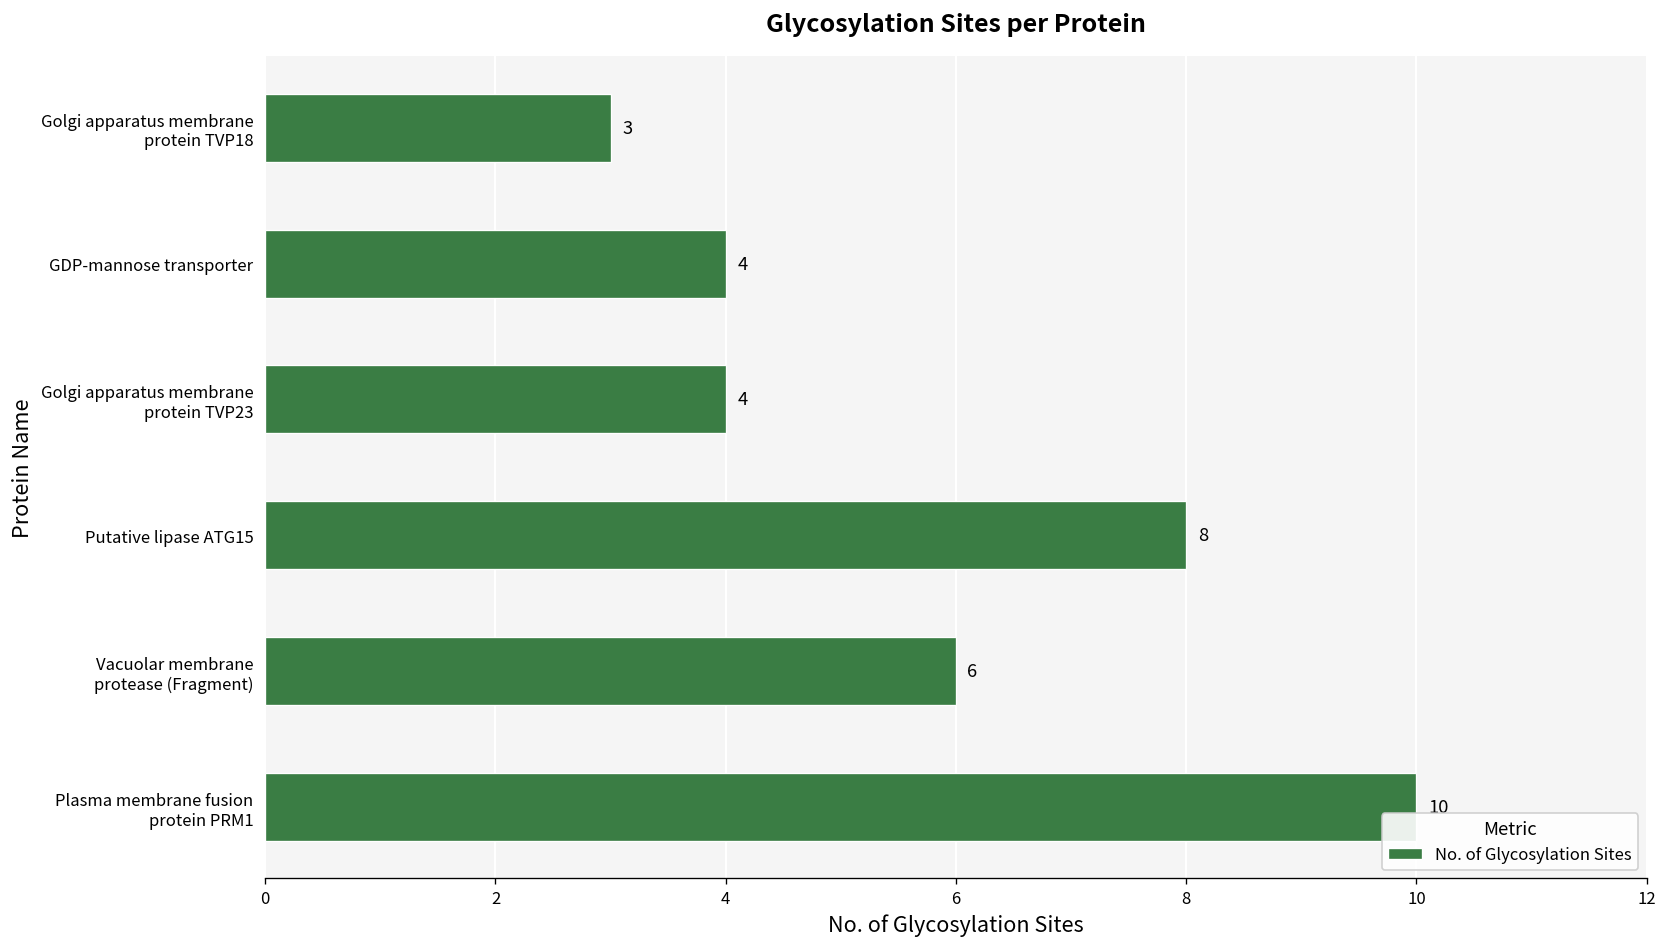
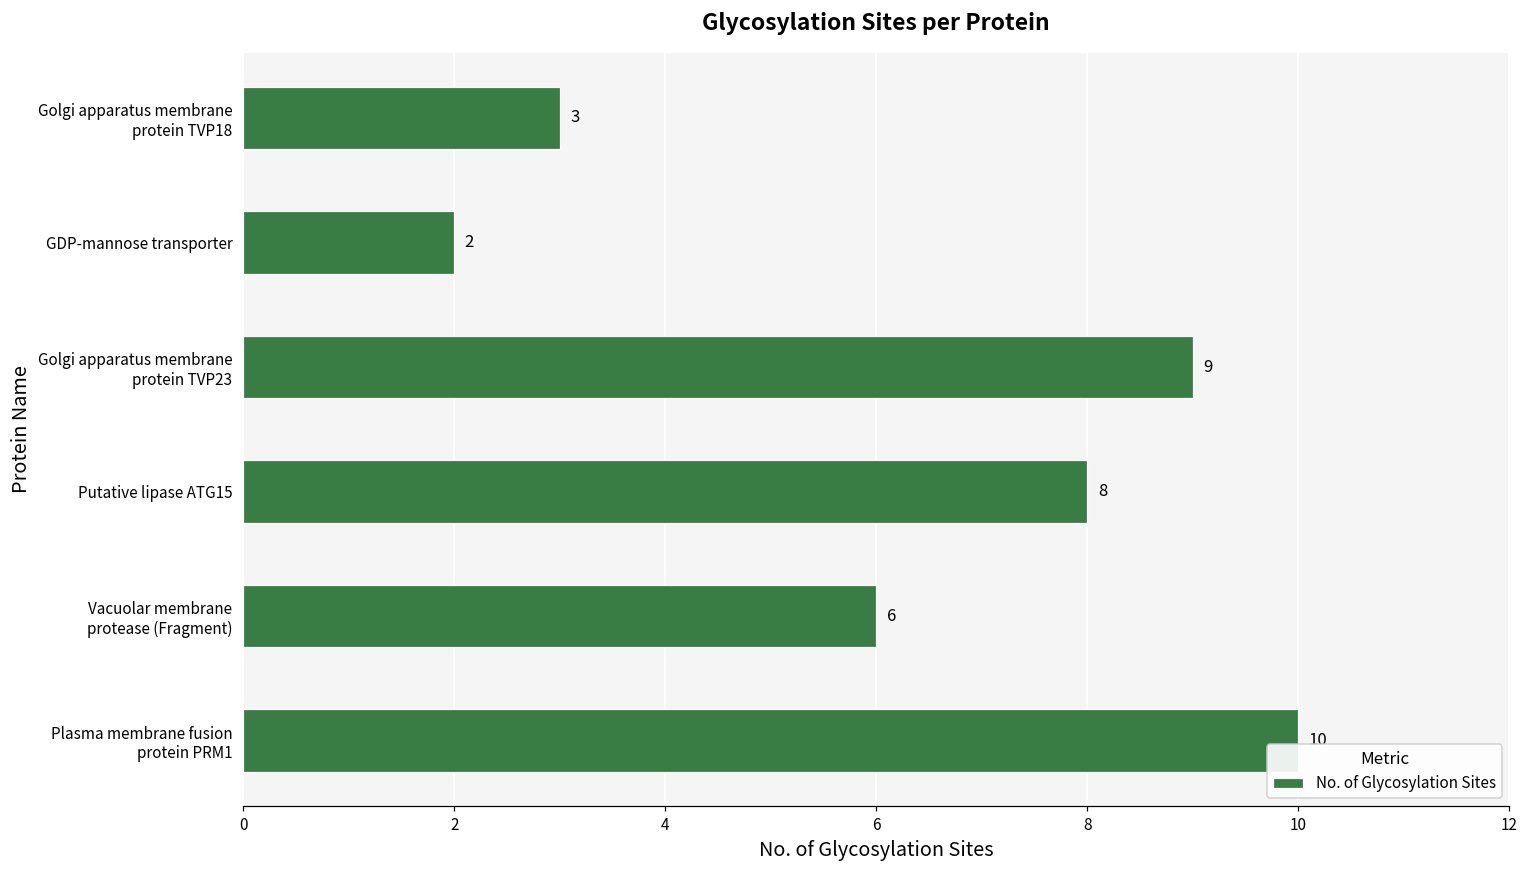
GDP-mannose transporter: 4 -> 2
Golgi apparatus membrane protein TVP23: 4 -> 9
